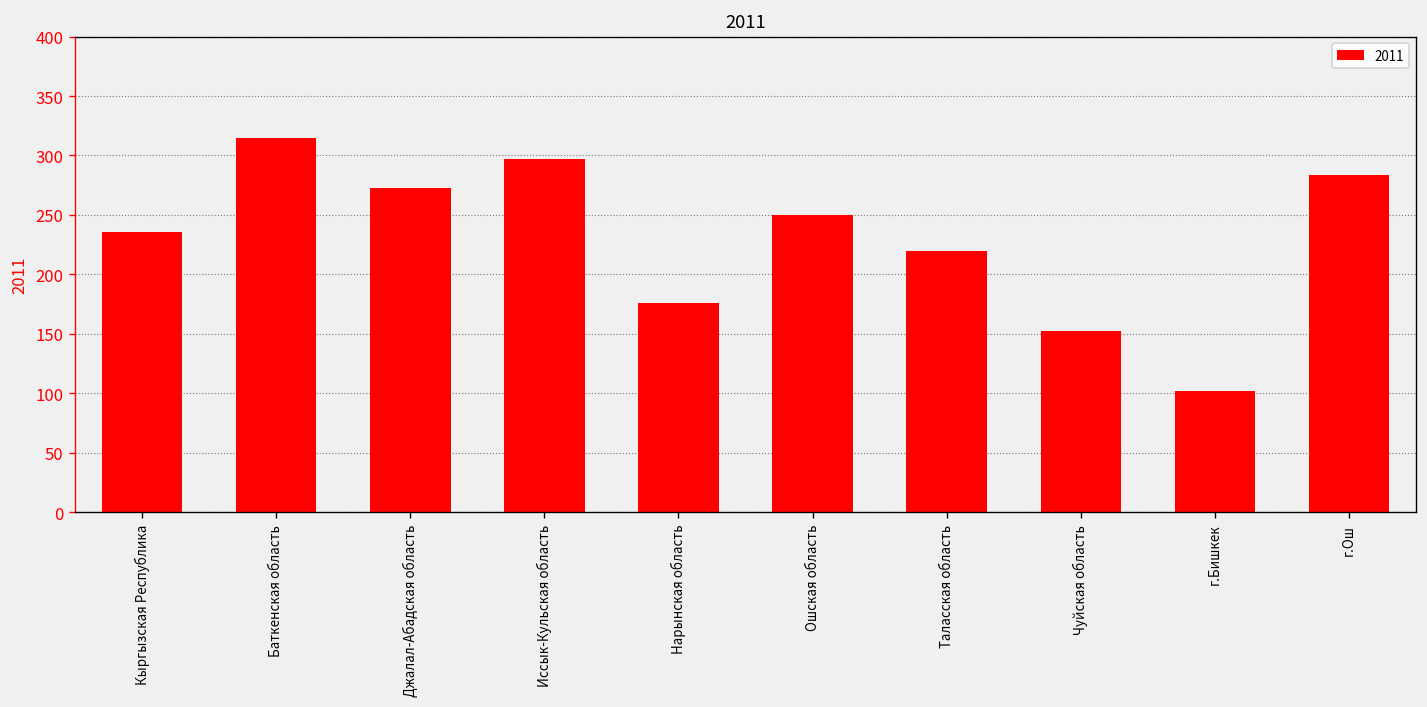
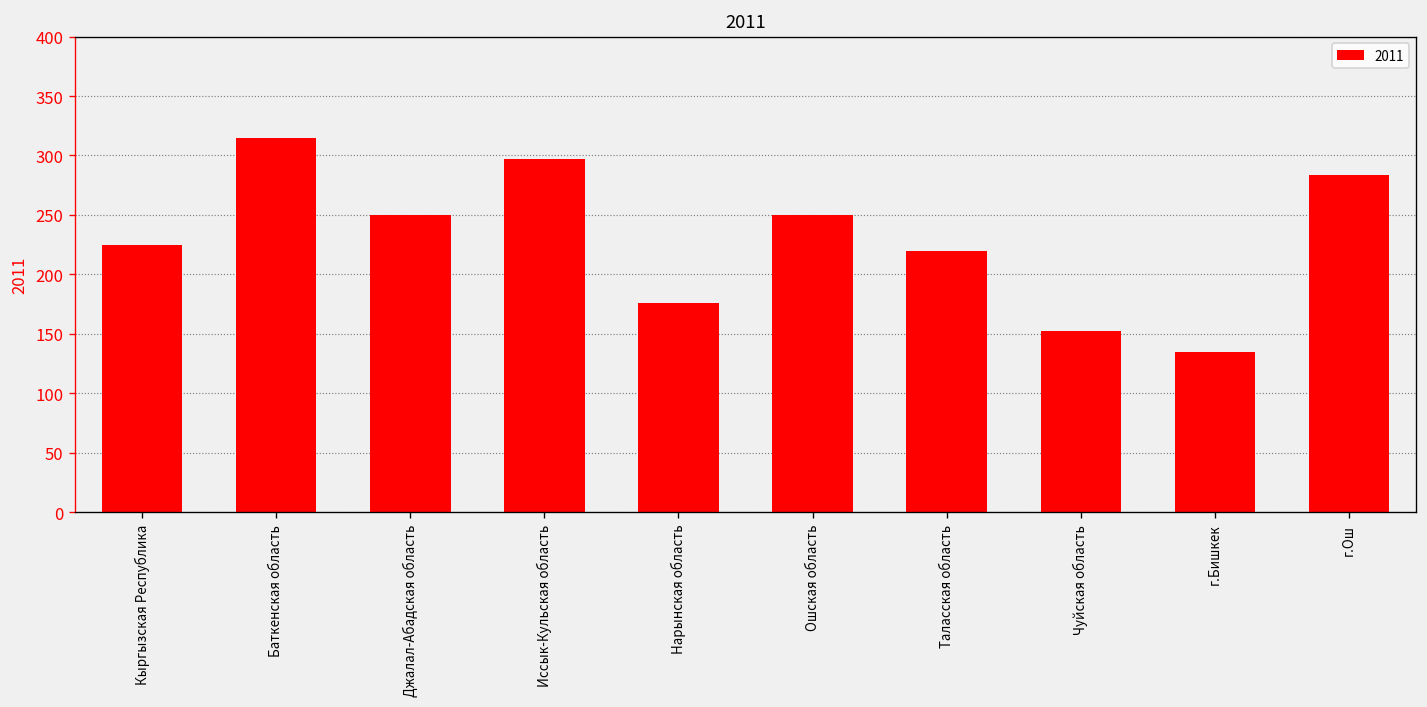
Кыргызская Республика: 240 -> 220
Джалал-Абадская область: 270 -> 250
г.Бишкек: 100 -> 130
